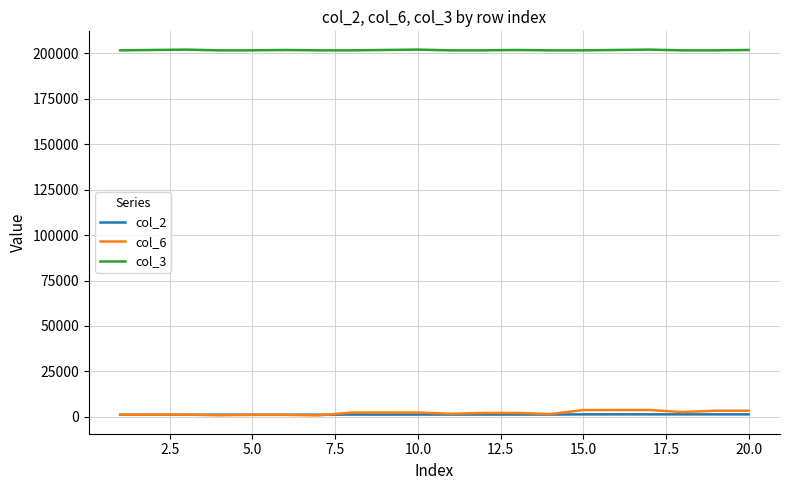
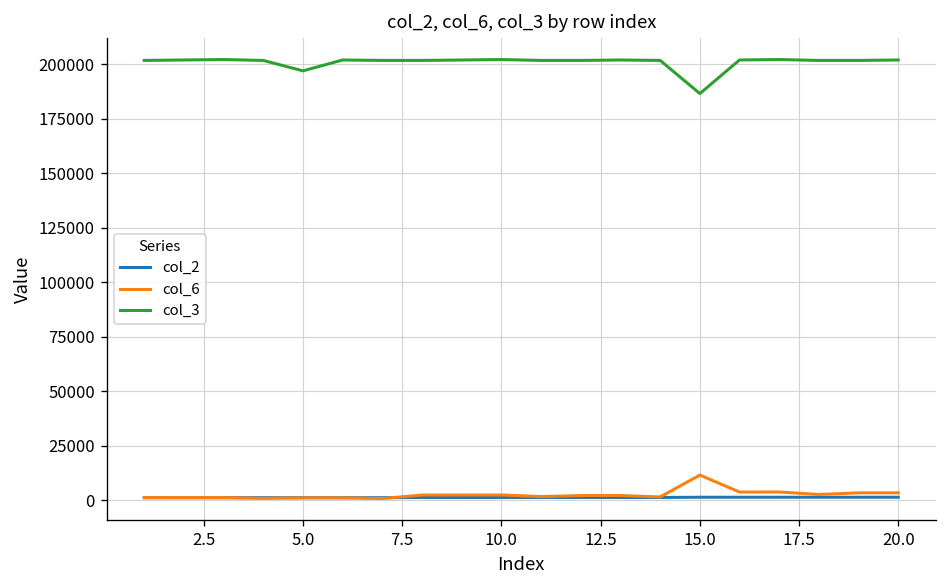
col_3, 5.0: 202000 -> 197000
col_6, 15.0: 4000 -> 11000
col_3, 15.0: 202000 -> 187000
